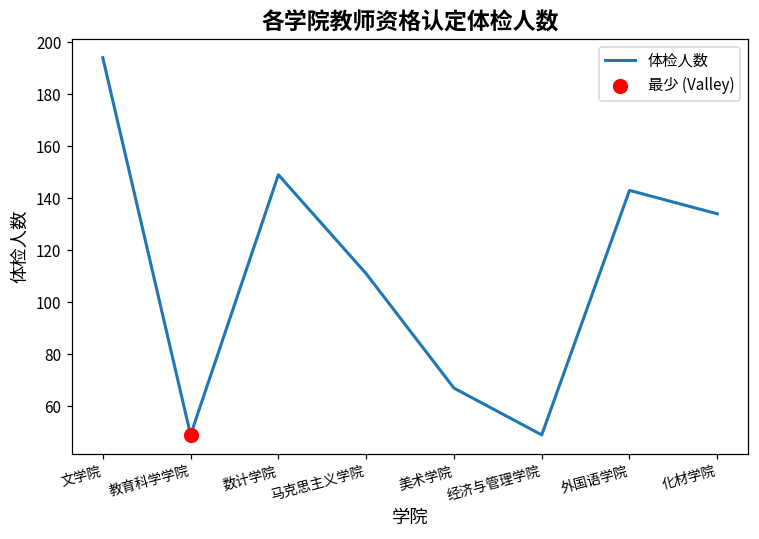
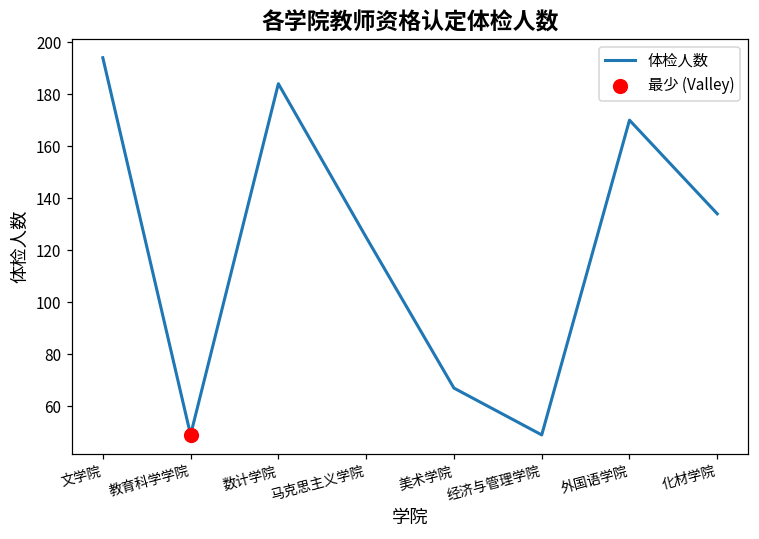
体检人数, 数计学院: 149 -> 184
体检人数, 马克思主义学院: 111 -> 125
体检人数, 外国语学院: 143 -> 170
